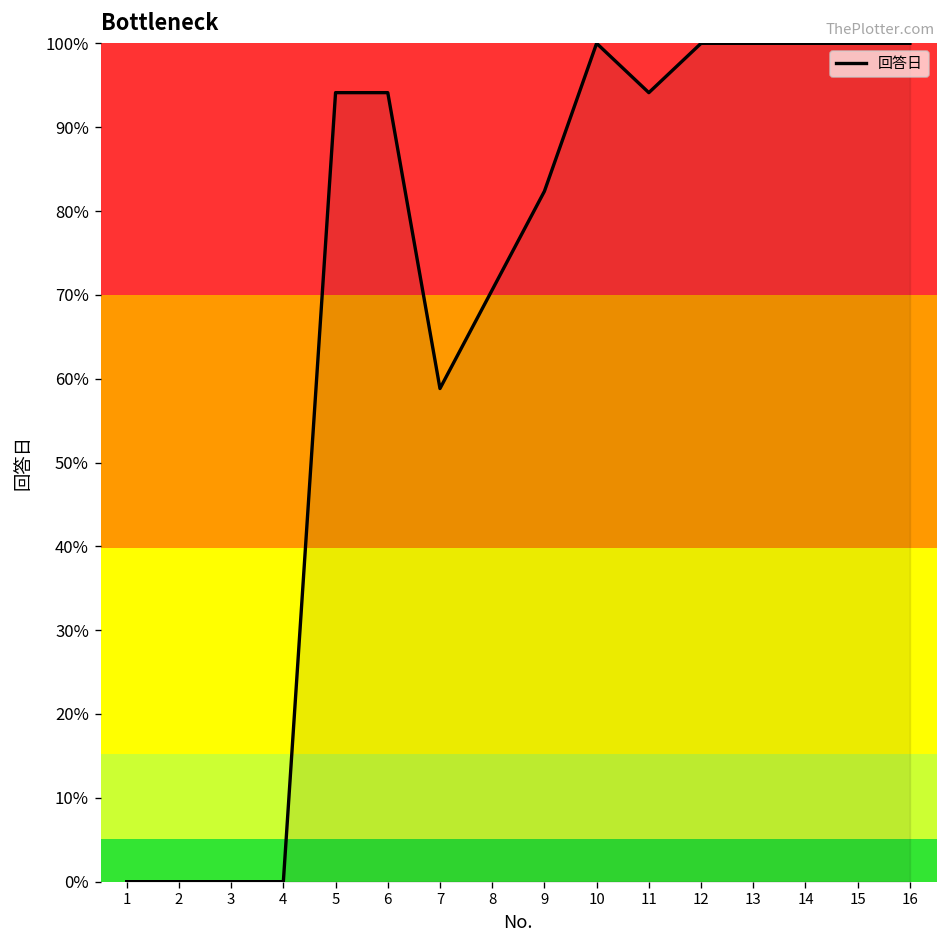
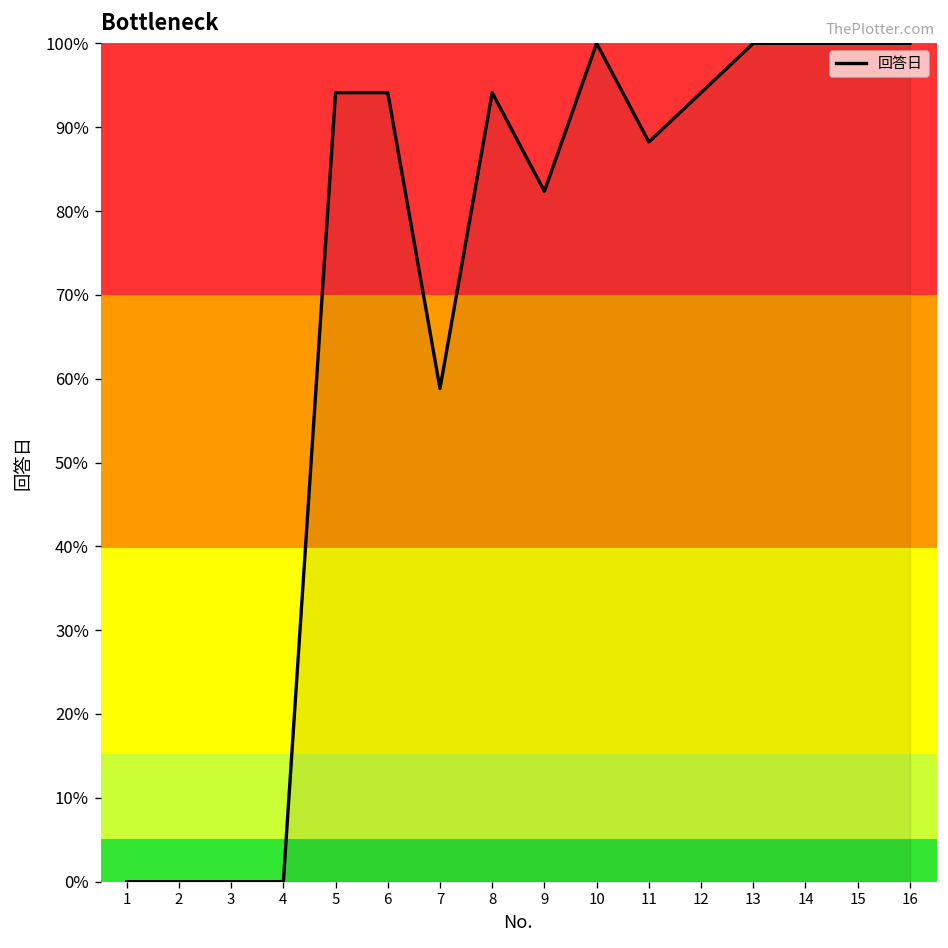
8: 71% -> 94%
11: 94% -> 88%
12: 100% -> 94%
